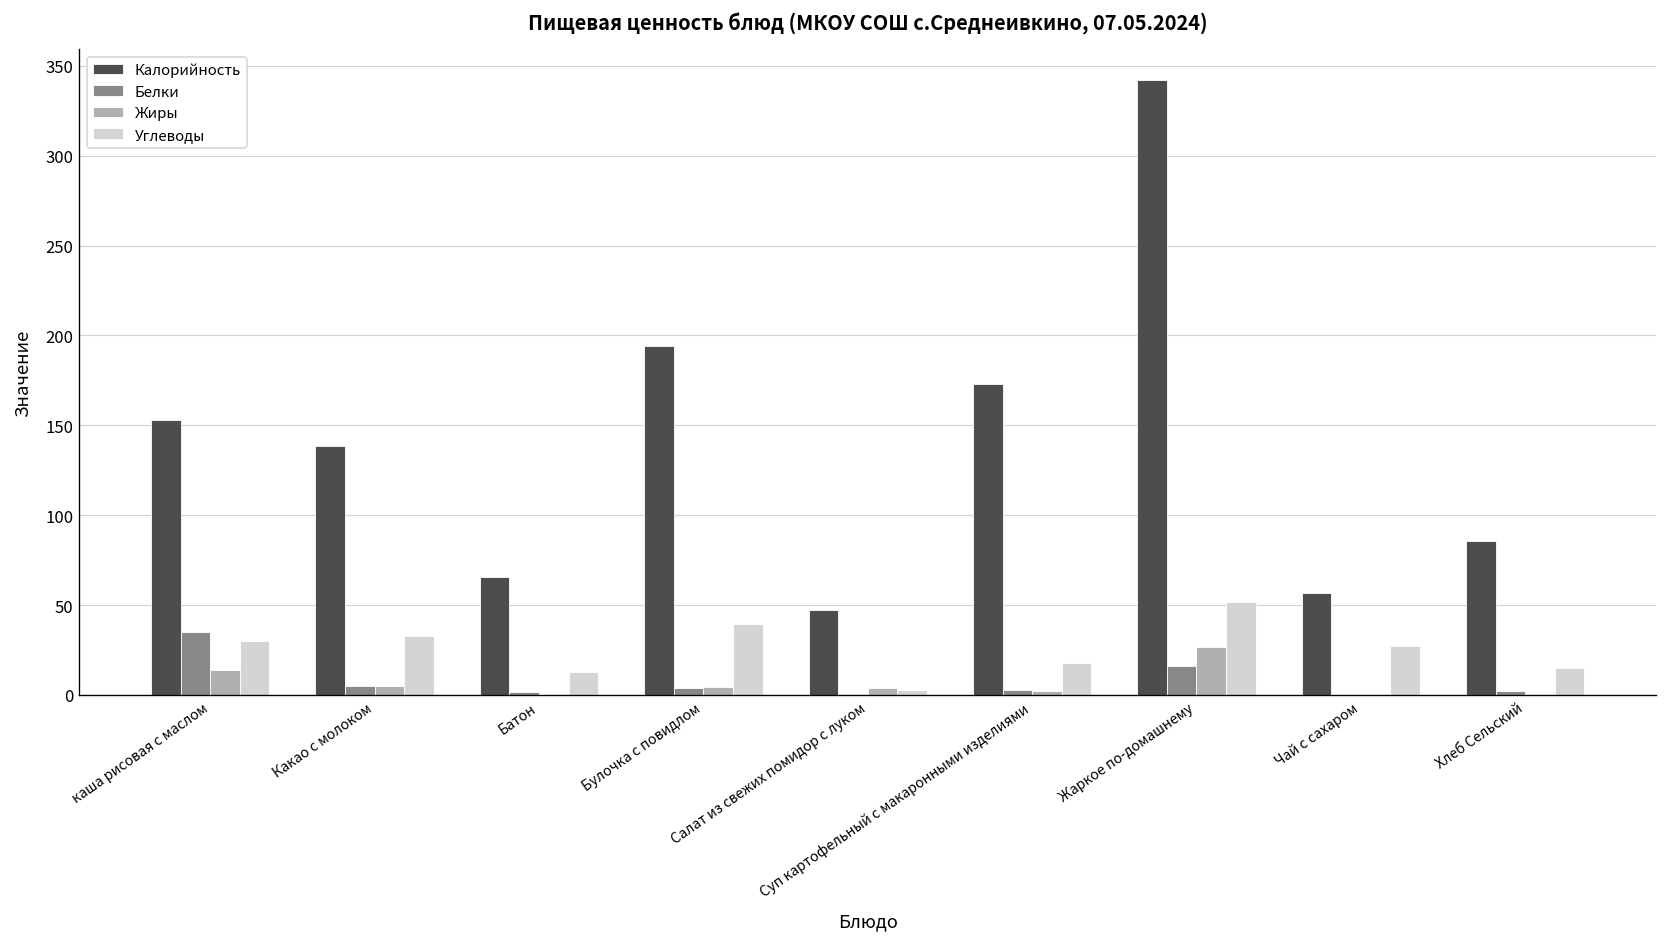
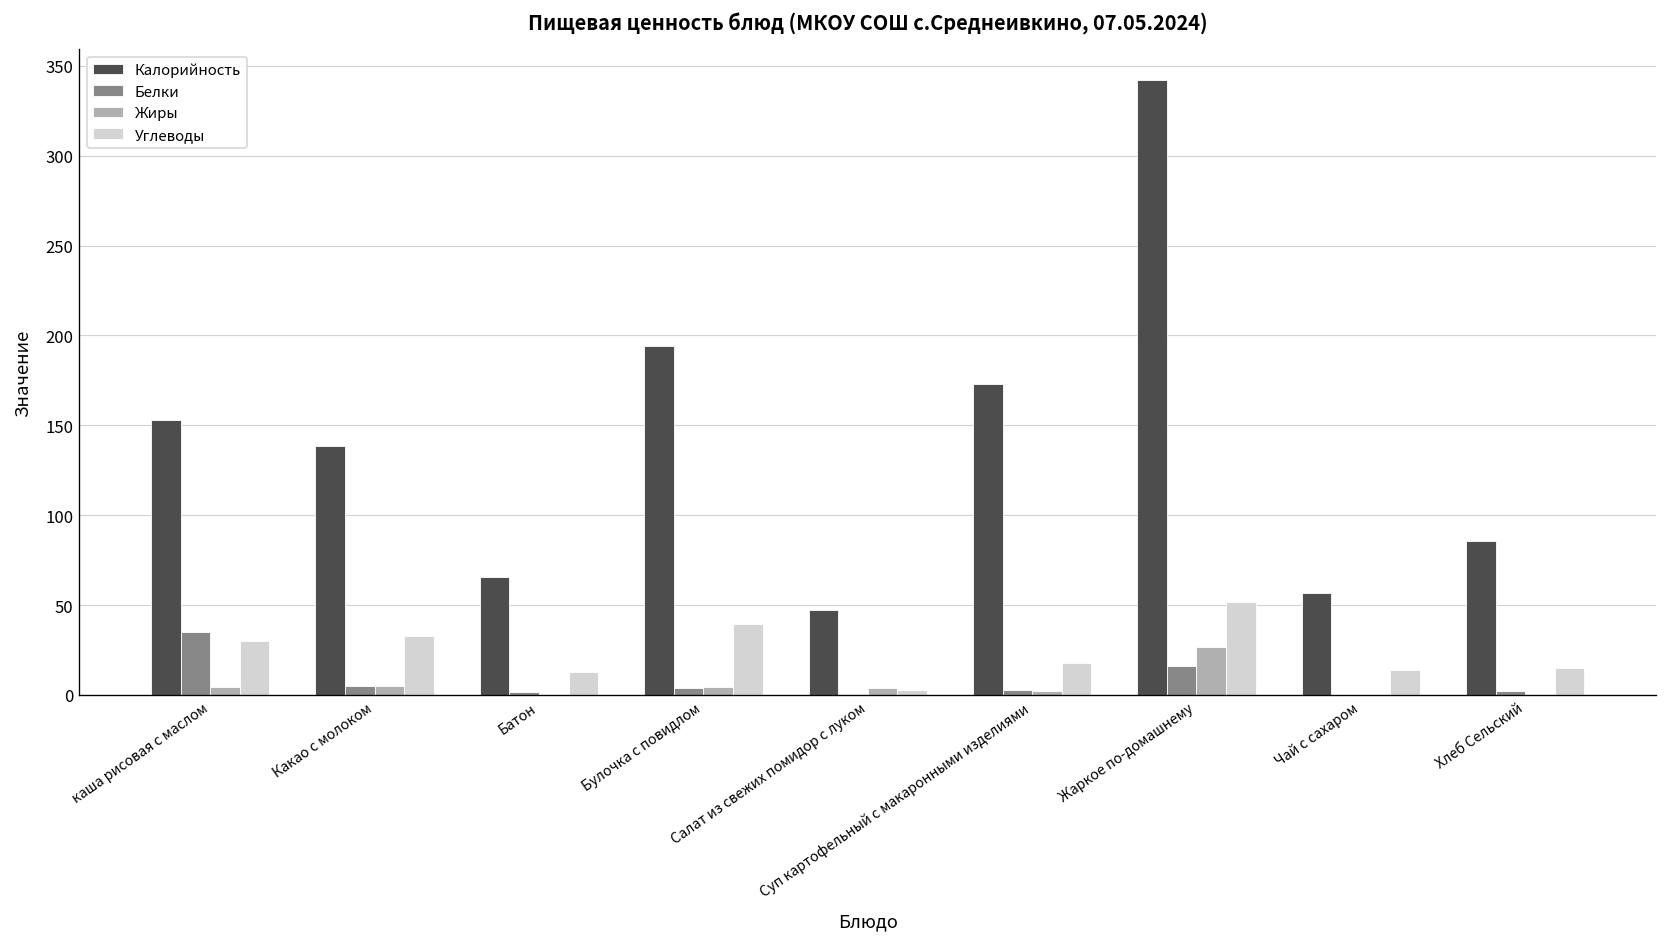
Жиры, каша рисовая с маслом: 14 -> 4
Углеводы, Чай с сахаром: 27 -> 14
